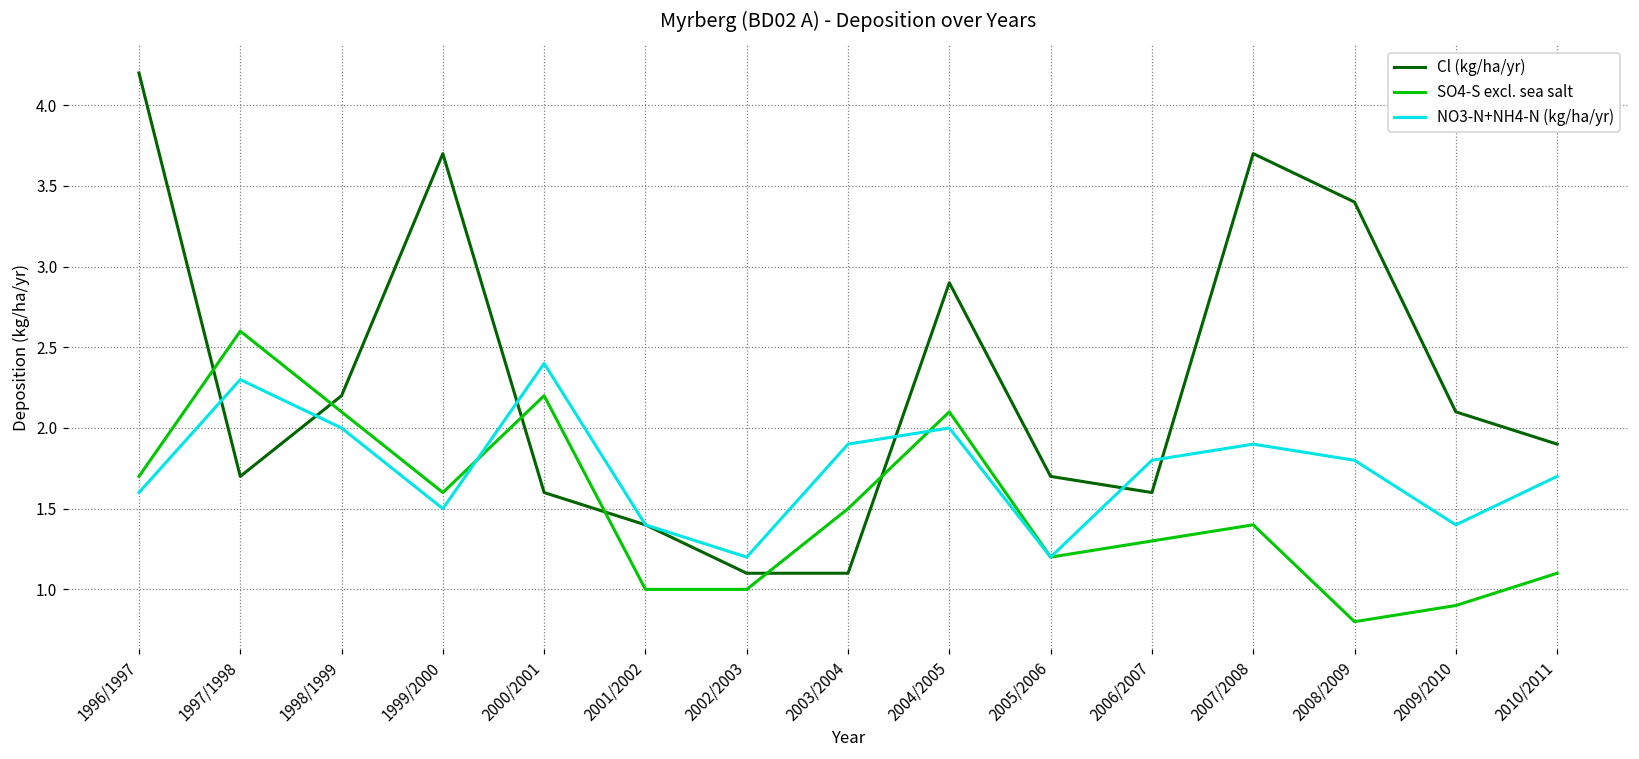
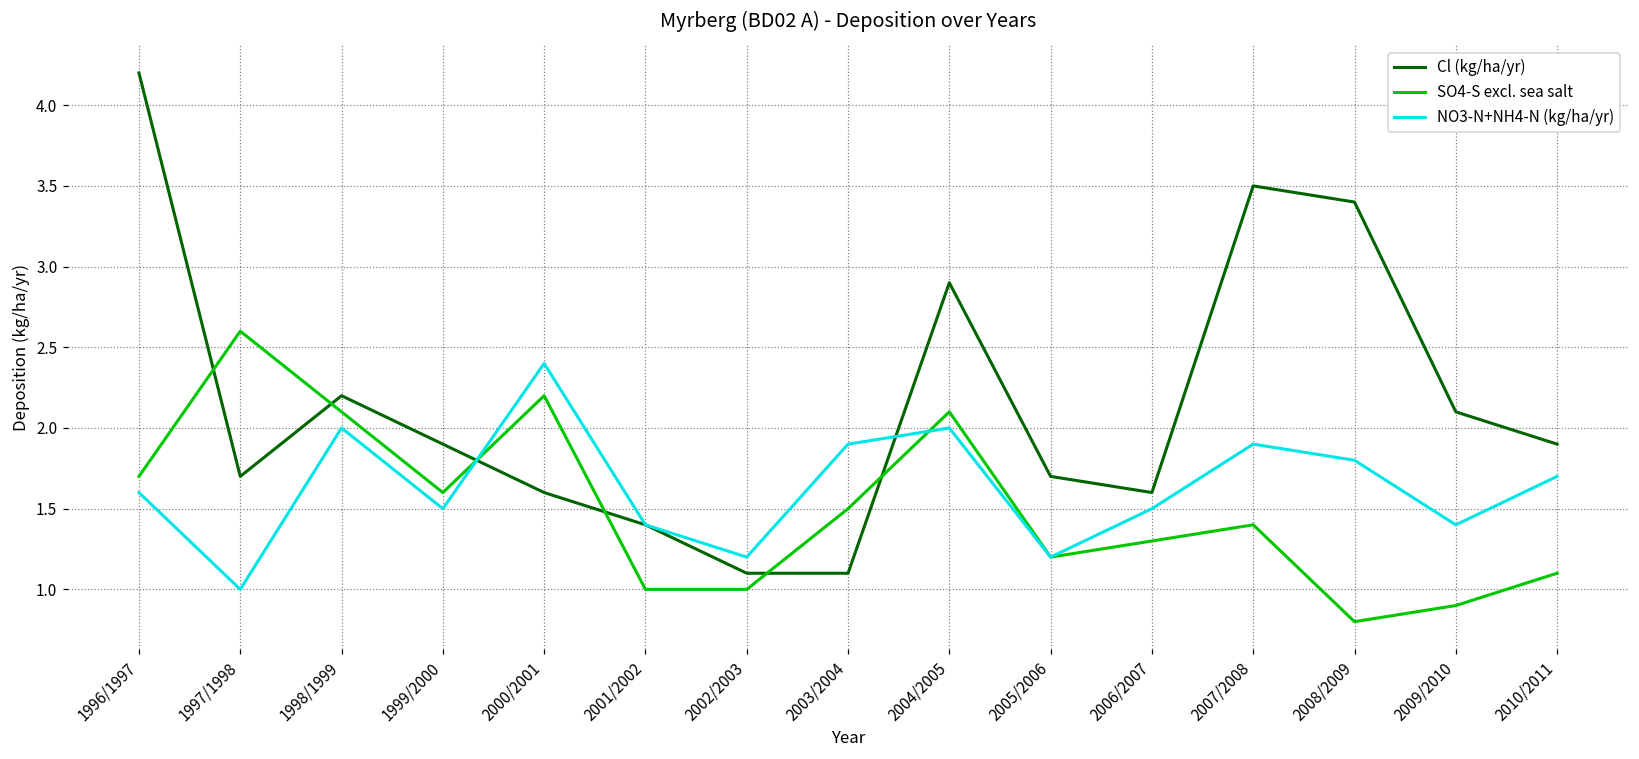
NO3-N+NH4-N (kg/ha/yr), 1997/1998: 2.3 -> 1.0
Cl (kg/ha/yr), 1999/2000: 3.7 -> 1.9
NO3-N+NH4-N (kg/ha/yr), 2006/2007: 1.8 -> 1.5
Cl (kg/ha/yr), 2007/2008: 3.7 -> 3.5
